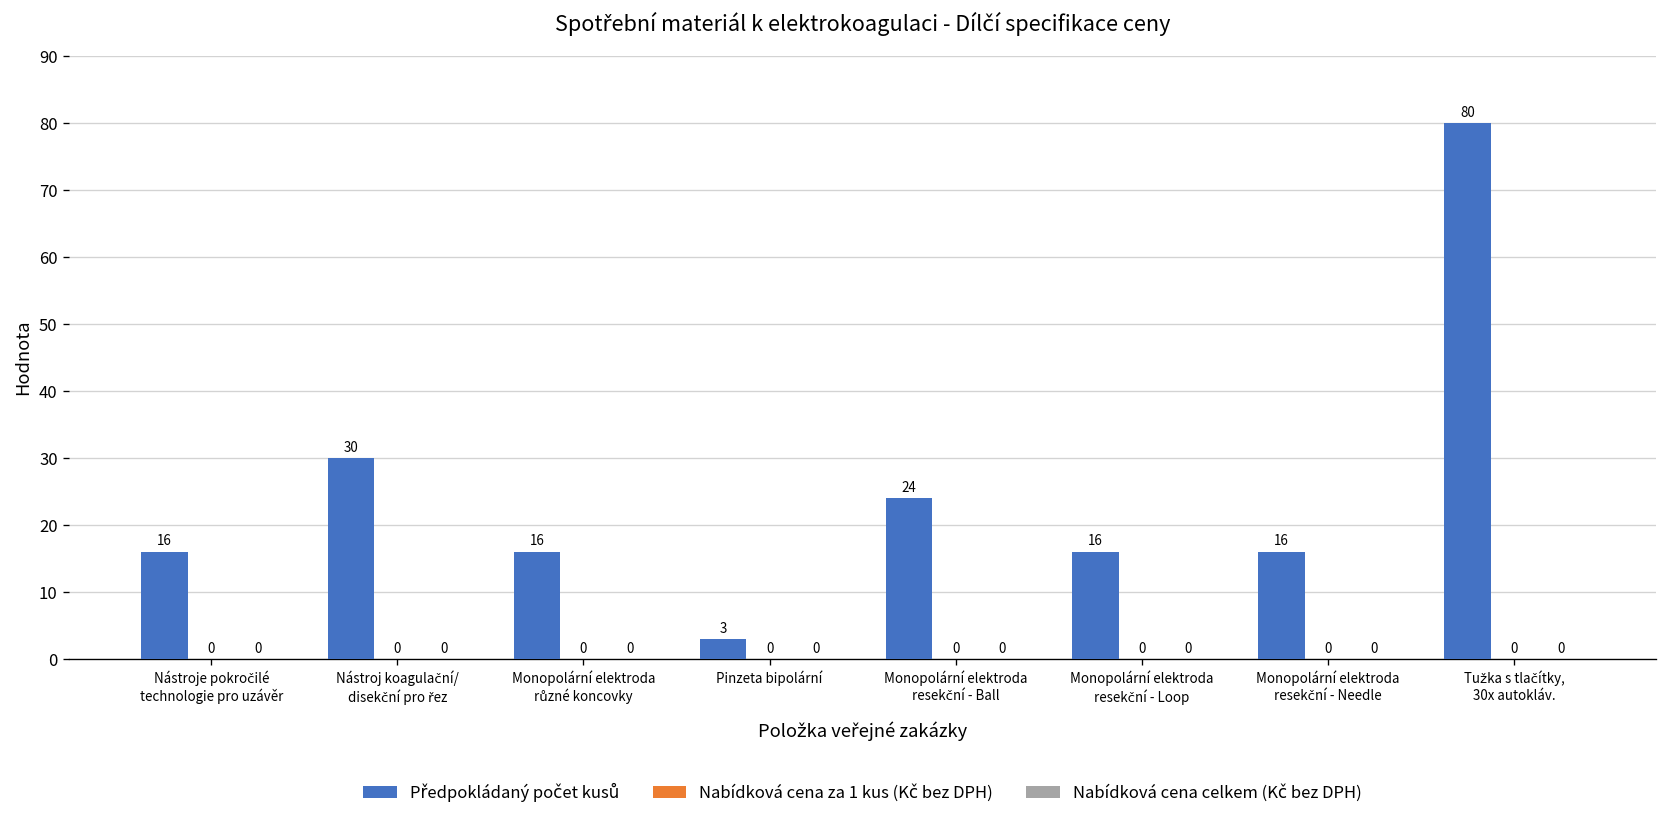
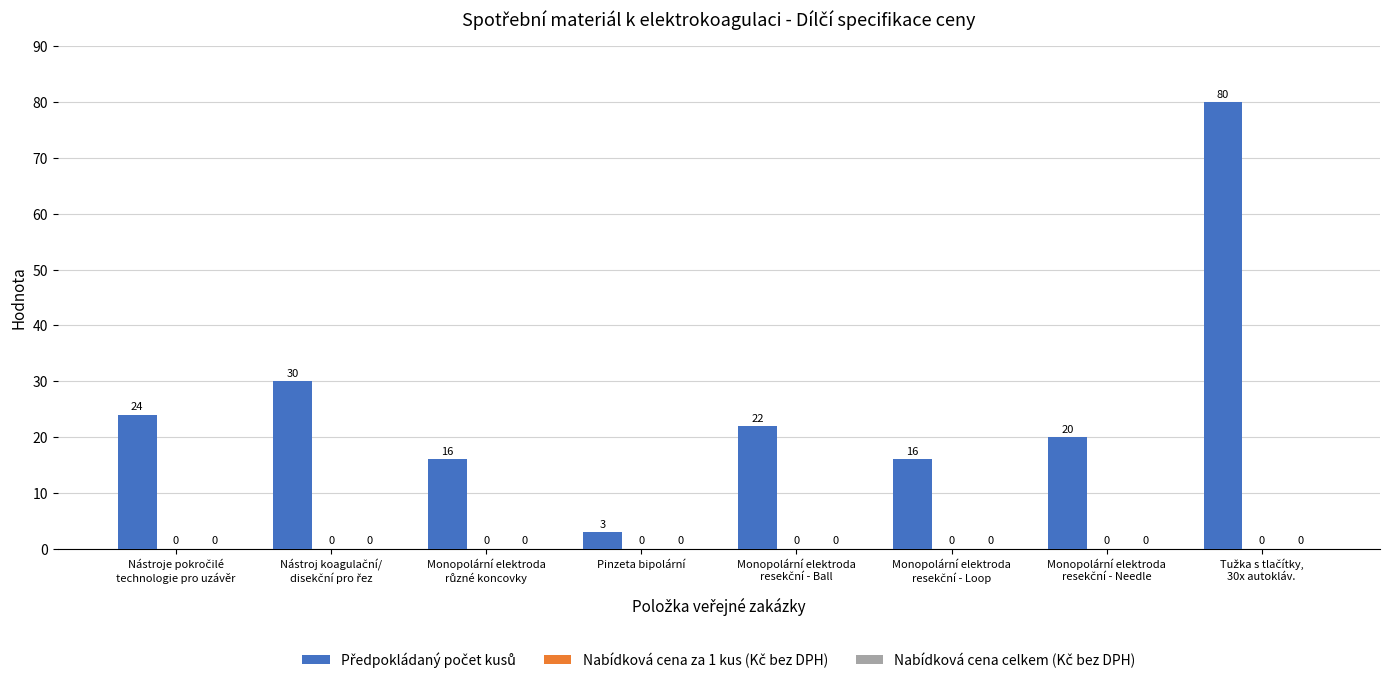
Předpokládaný počet kusů, Nástroje pokročilé technologie pro uzávěr: 16 -> 24
Předpokládaný počet kusů, Monopolární elektroda resekční - Ball: 24 -> 22
Předpokládaný počet kusů, Monopolární elektroda resekční - Needle: 16 -> 20
